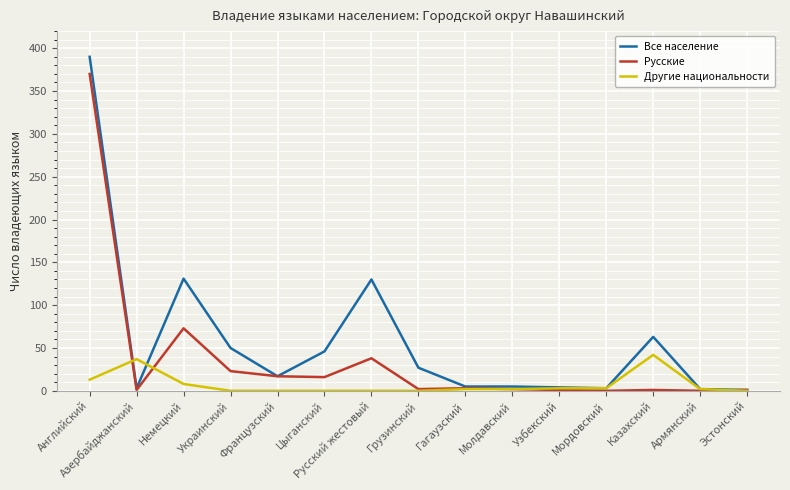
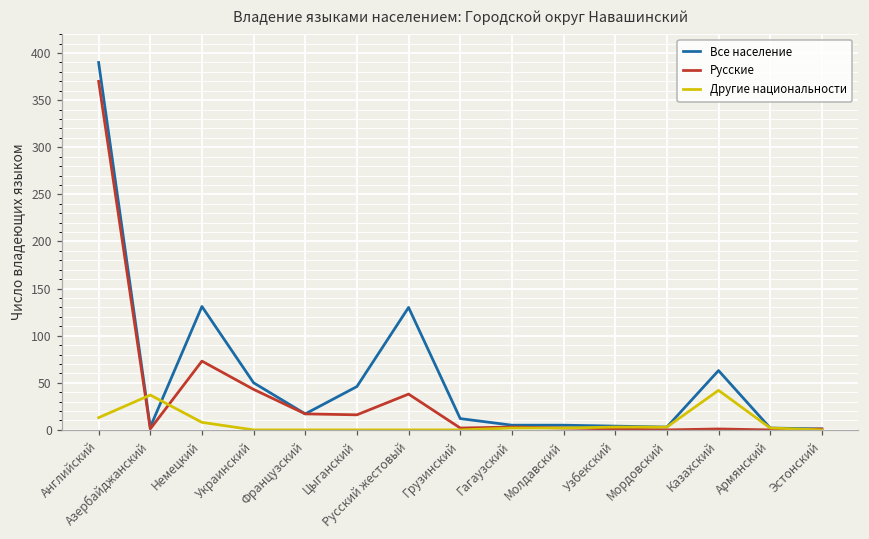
Русские, Украинский: 20 -> 40
Все население, Грузинский: 30 -> 10
